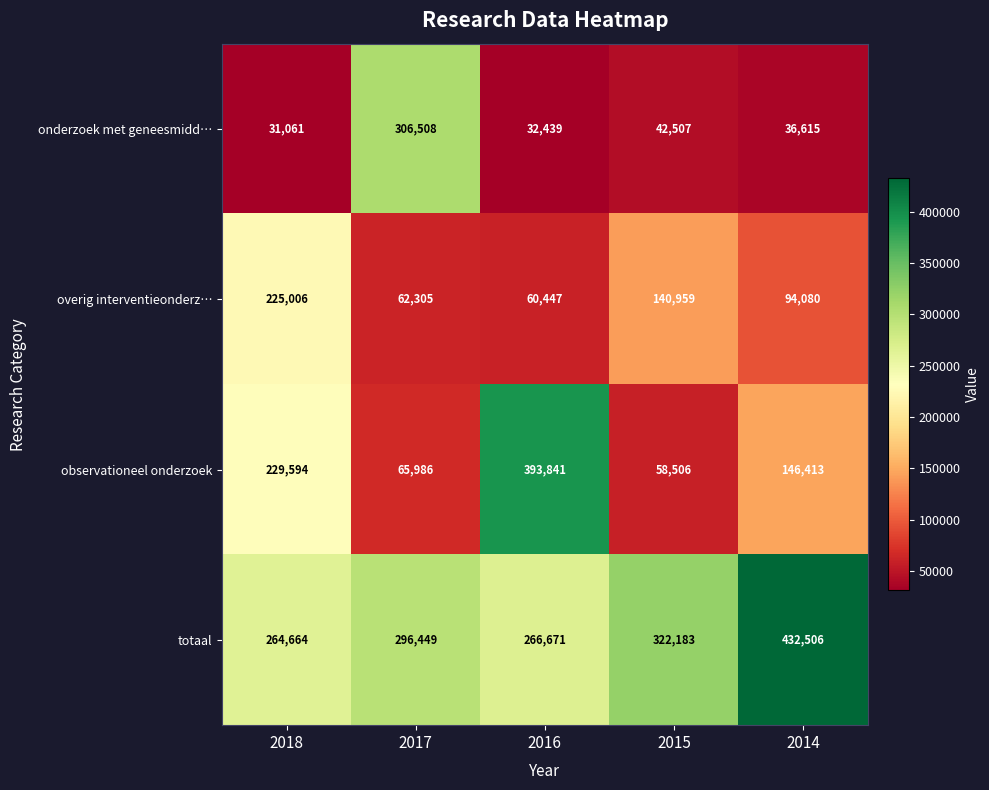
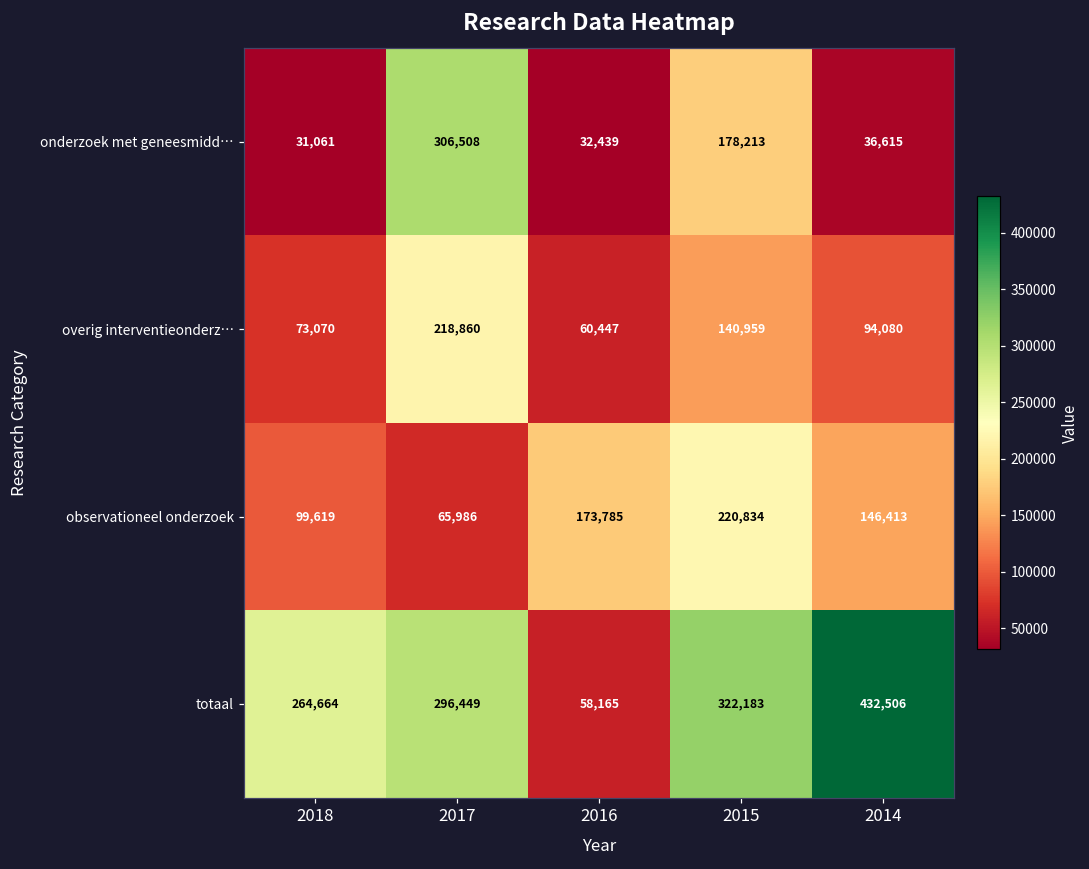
onderzoek met geneesmidd…, 2015: 42,507 -> 178,213
overig interventieonderz…, 2018: 225,006 -> 73,070
overig interventieonderz…, 2017: 62,305 -> 218,860
observationeel onderzoek, 2018: 229,594 -> 99,619
observationeel onderzoek, 2016: 393,841 -> 173,785
observationeel onderzoek, 2015: 58,506 -> 220,834
totaal, 2016: 266,671 -> 58,165
